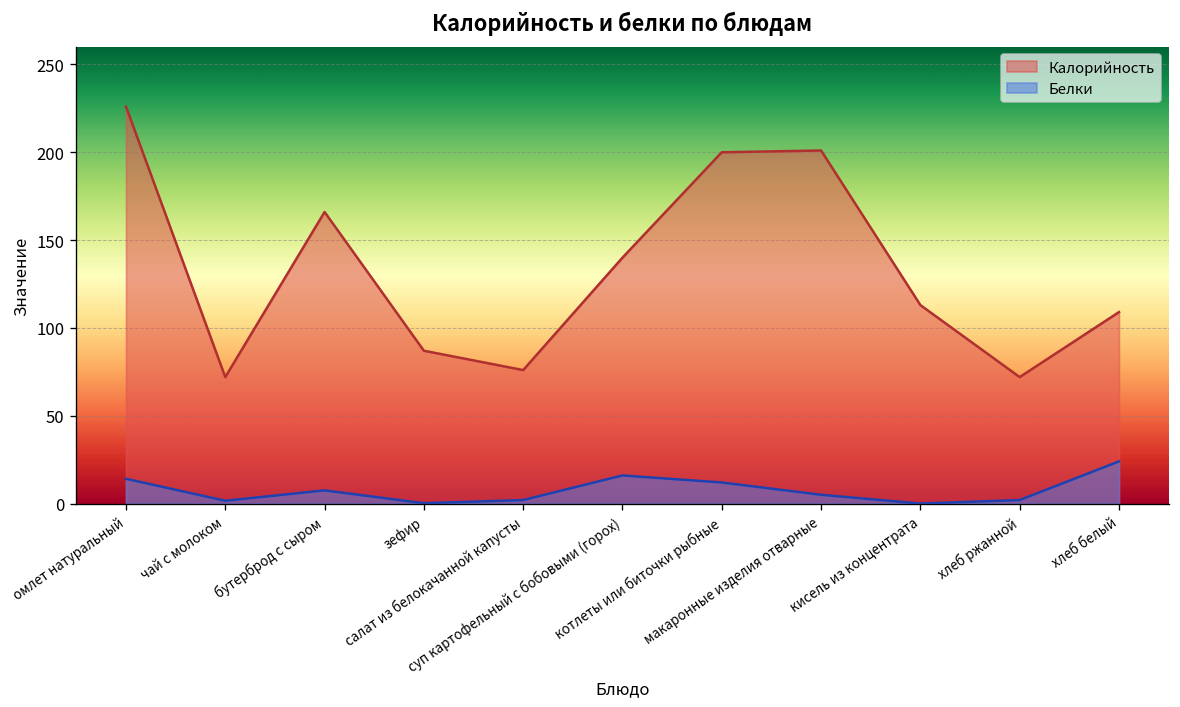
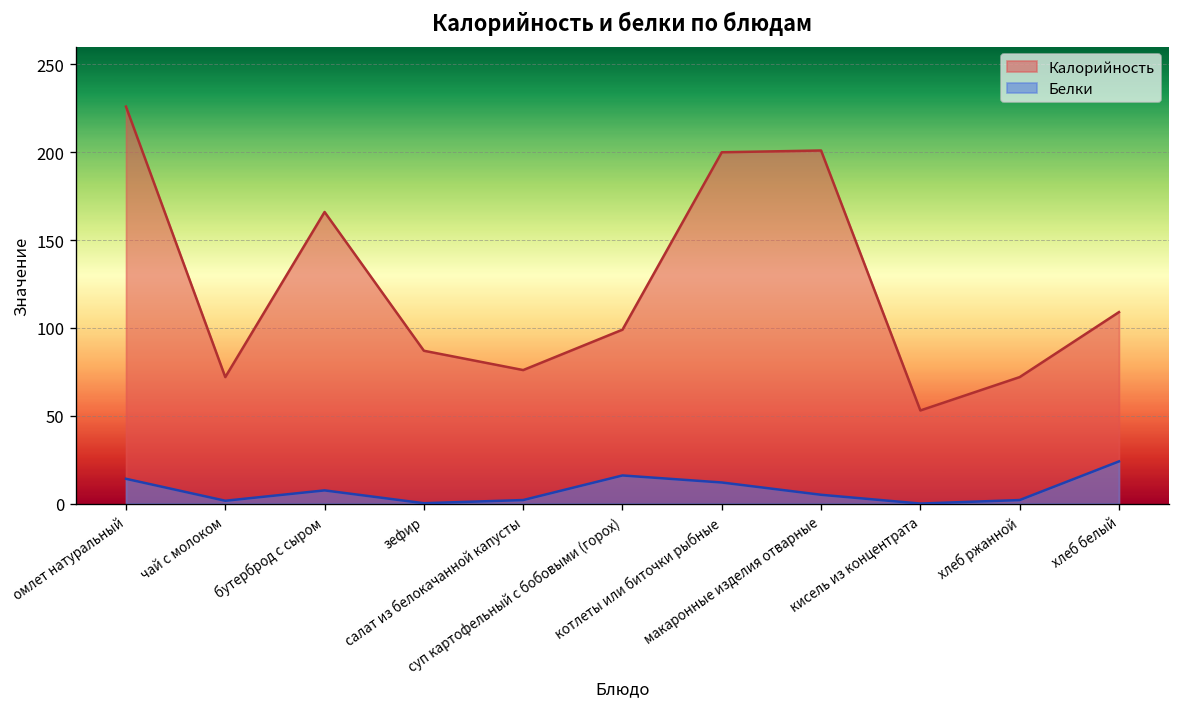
Калорийность, суп картофельный с бобовыми (горох): 140 -> 99
Калорийность, кисель из концентрата: 113 -> 53
